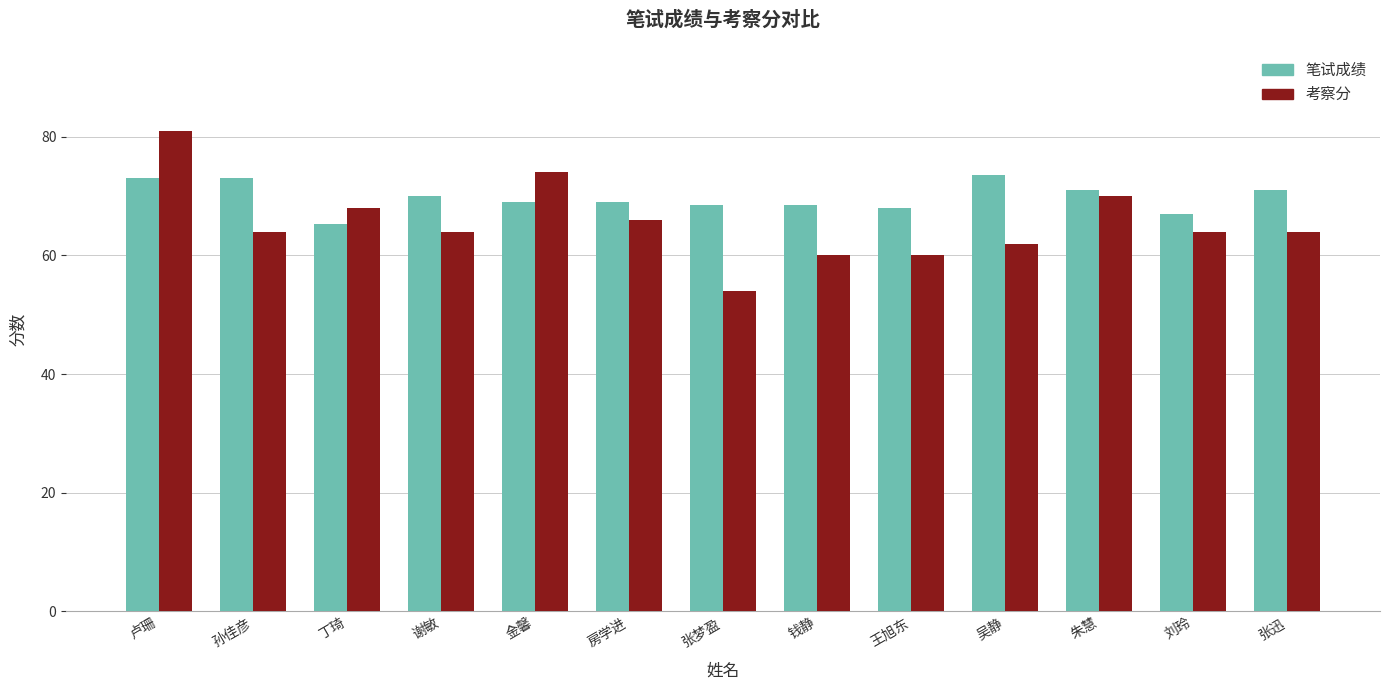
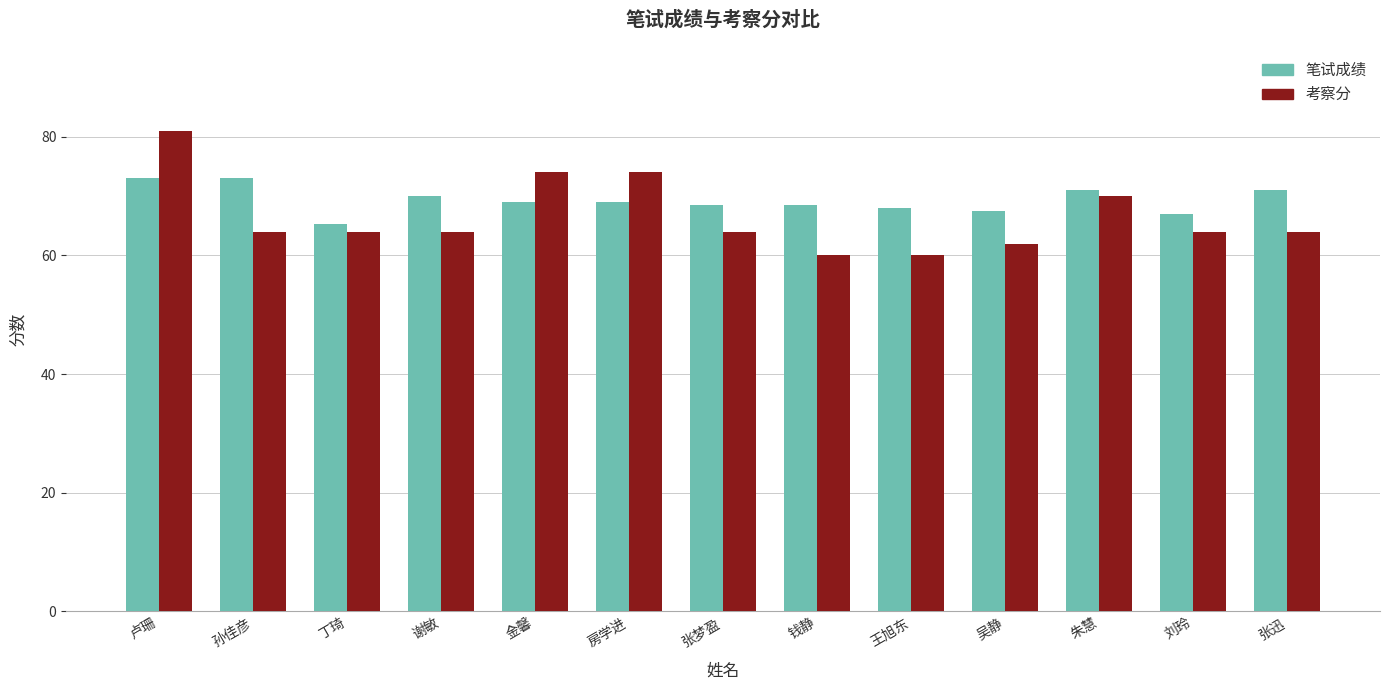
考察分, 丁琦: 68 -> 64
考察分, 房学进: 66 -> 74
考察分, 张梦盈: 54 -> 64
笔试成绩, 吴静: 74 -> 68
